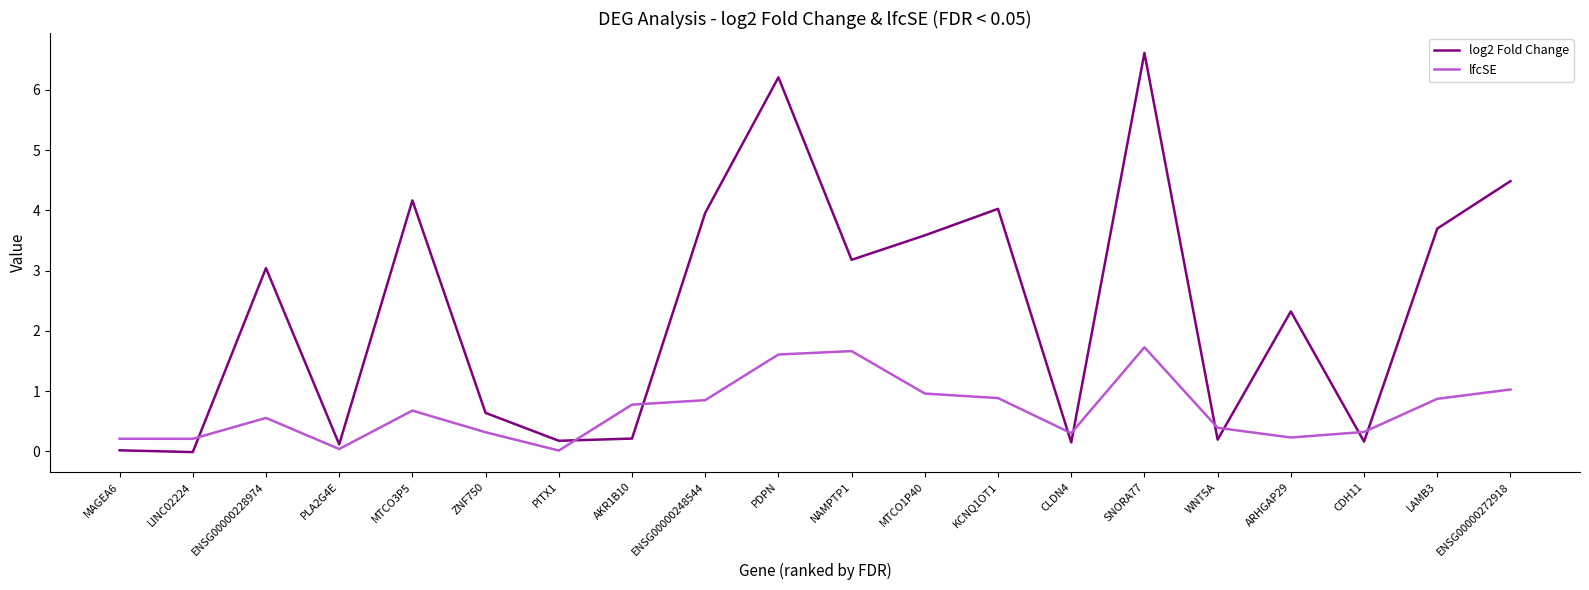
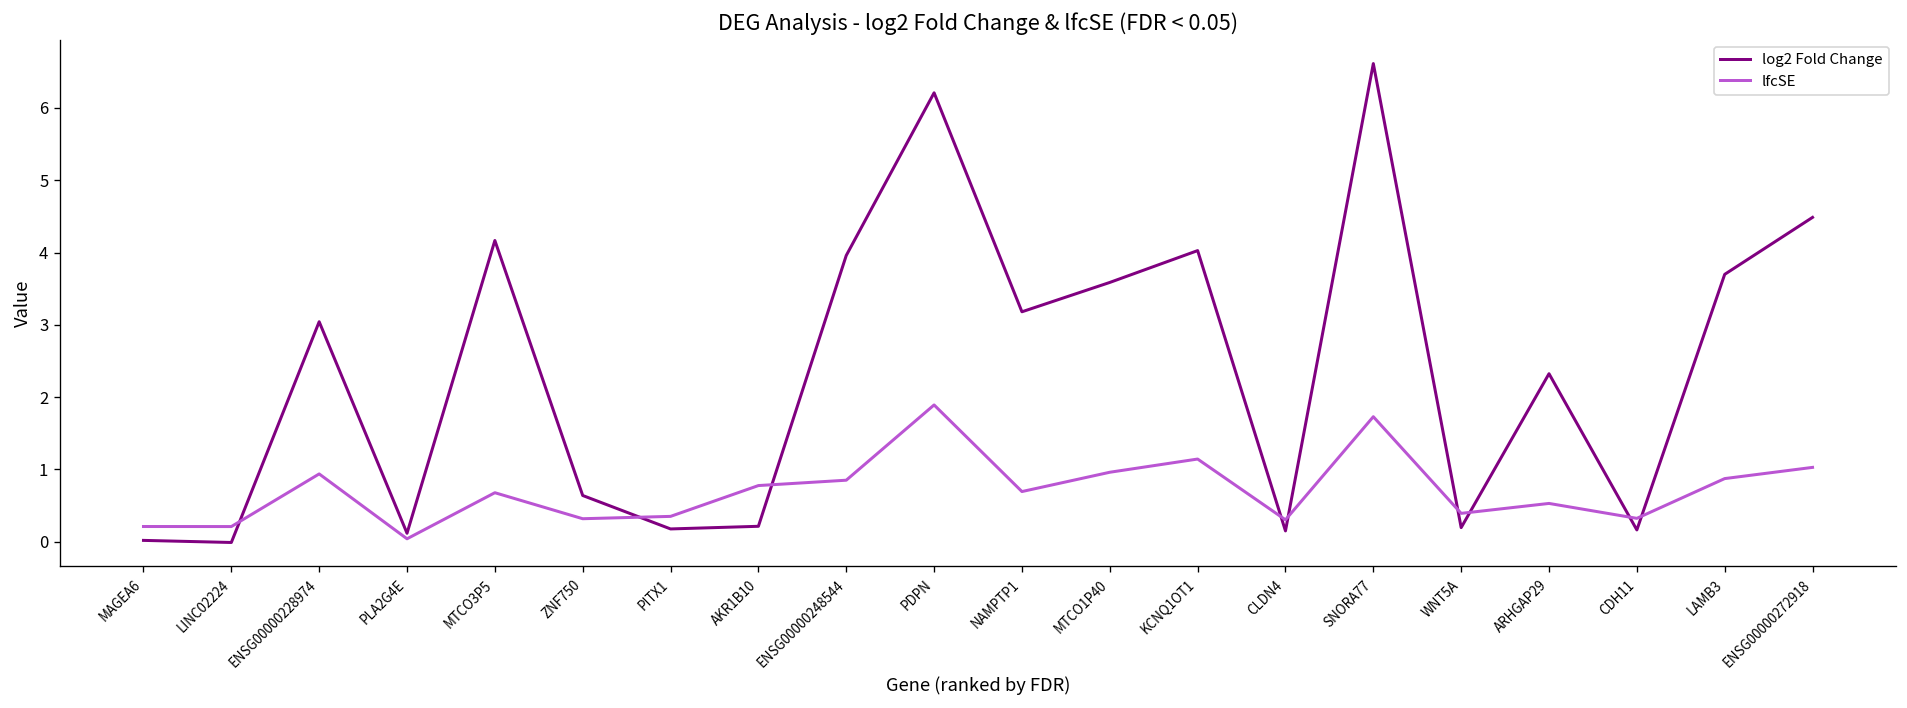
lfcSE, ENSG00000228974: 0.6 -> 0.9
lfcSE, PITX1: 0.0 -> 0.4
lfcSE, PDPN: 1.6 -> 1.9
lfcSE, NAMPTP1: 1.7 -> 0.7
lfcSE, KCNQ1OT1: 0.9 -> 1.1
lfcSE, ARHGAP29: 0.2 -> 0.5
